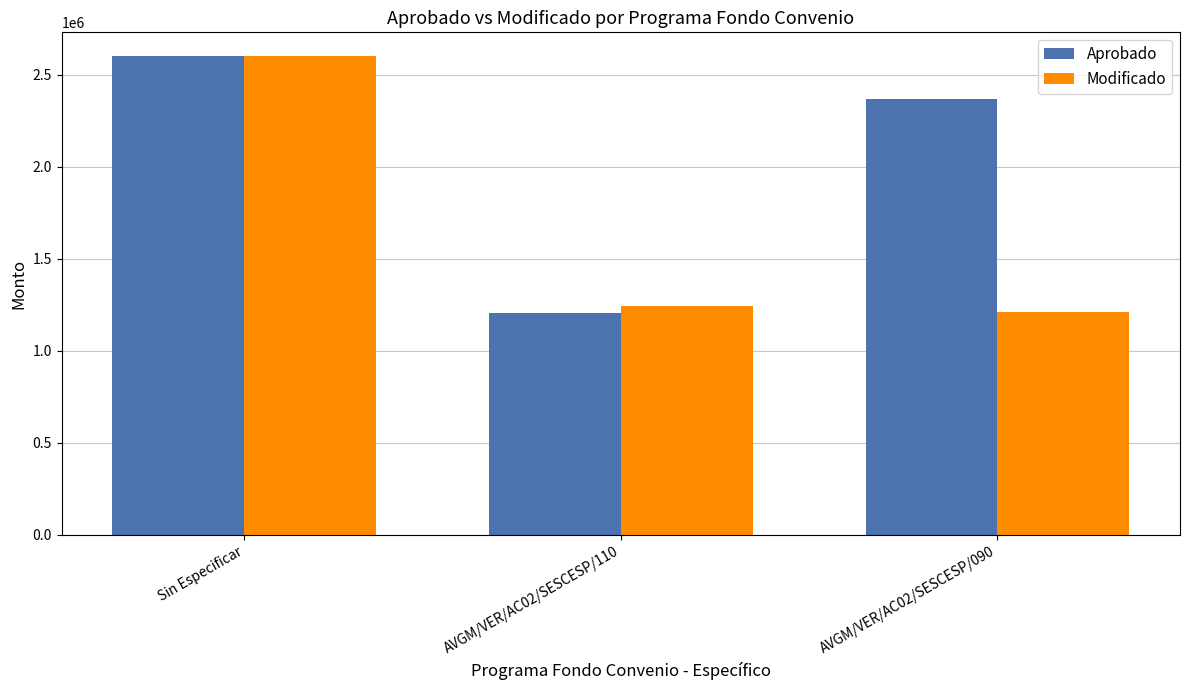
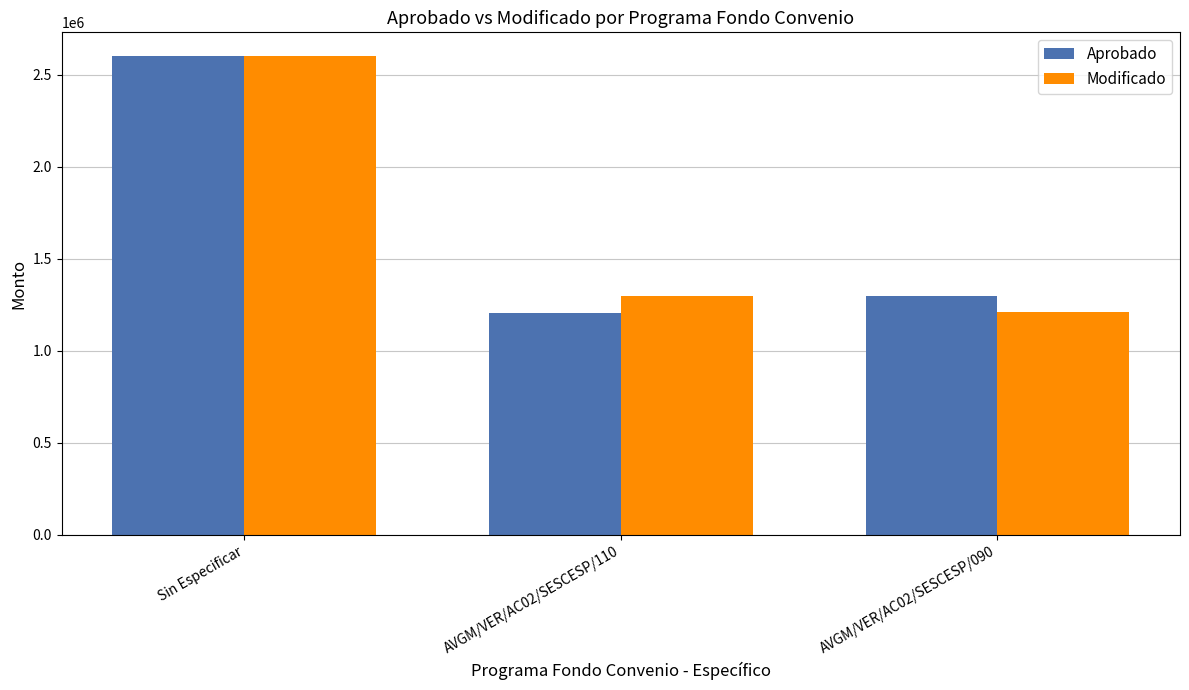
Modificado, AVGM/VER/AC02/SESCESP/110: 1250000 -> 1300000
Aprobado, AVGM/VER/AC02/SESCESP/090: 2370000 -> 1300000
